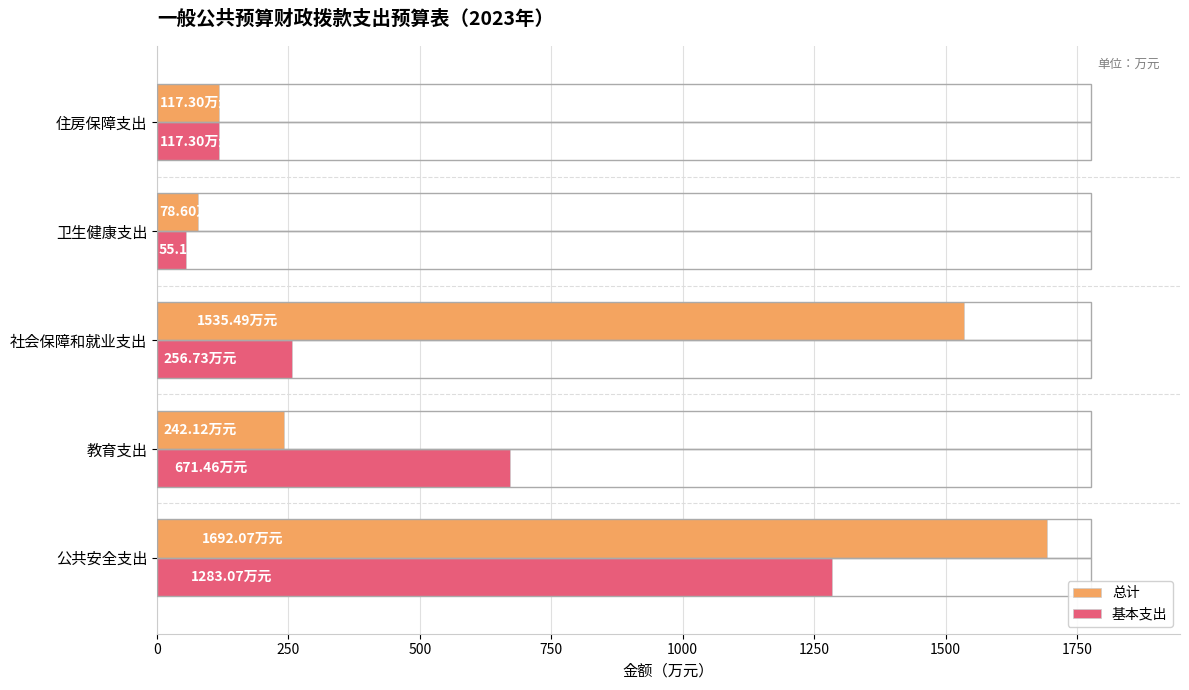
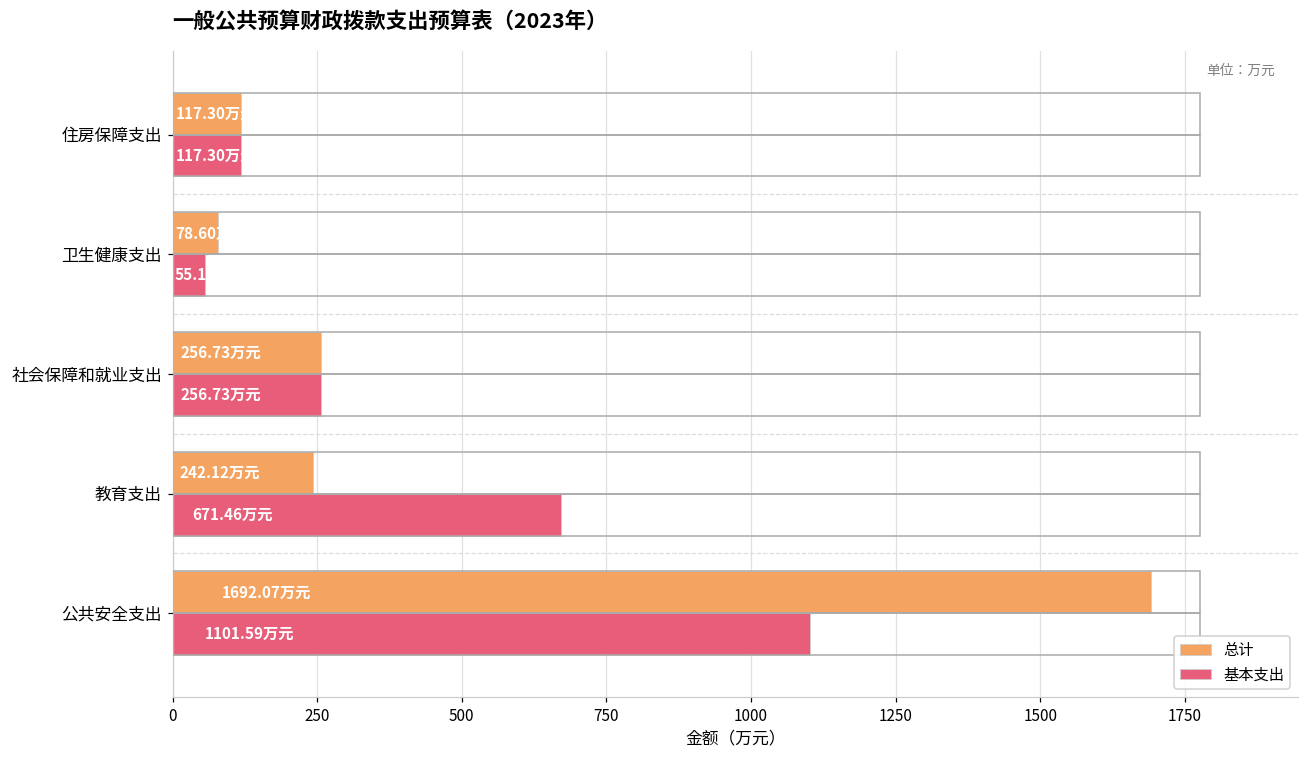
总计, 社会保障和就业支出: 1535.49 -> 256.73
基本支出, 公共安全支出: 1283.07 -> 1101.59
